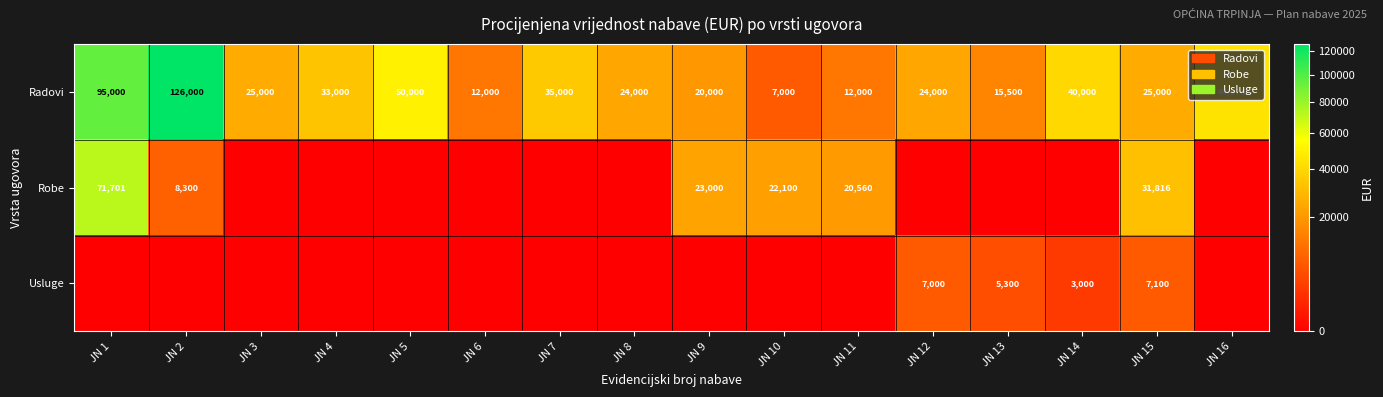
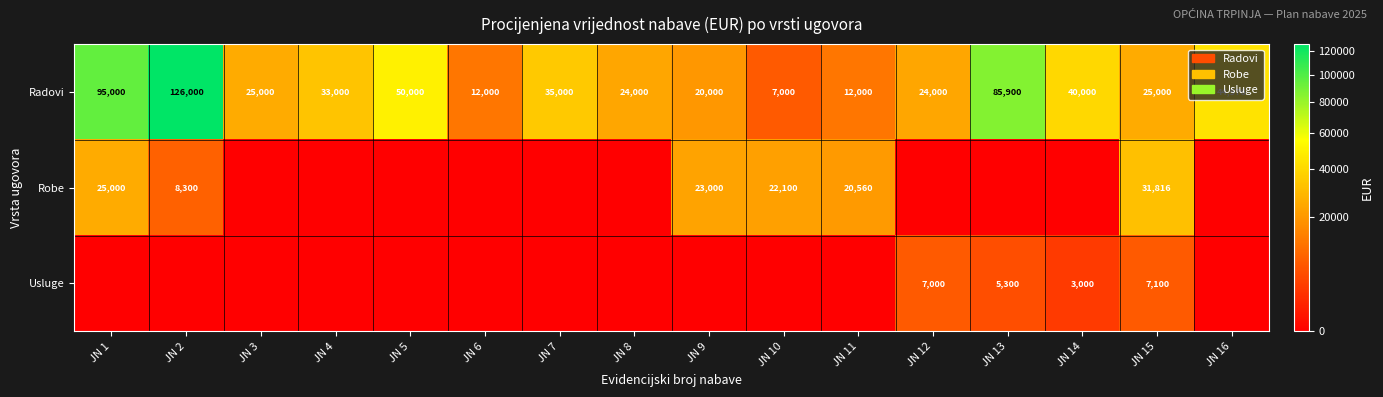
Radovi, JN 13: 15,500 -> 85,900
Robe, JN 1: 71,701 -> 25,000
